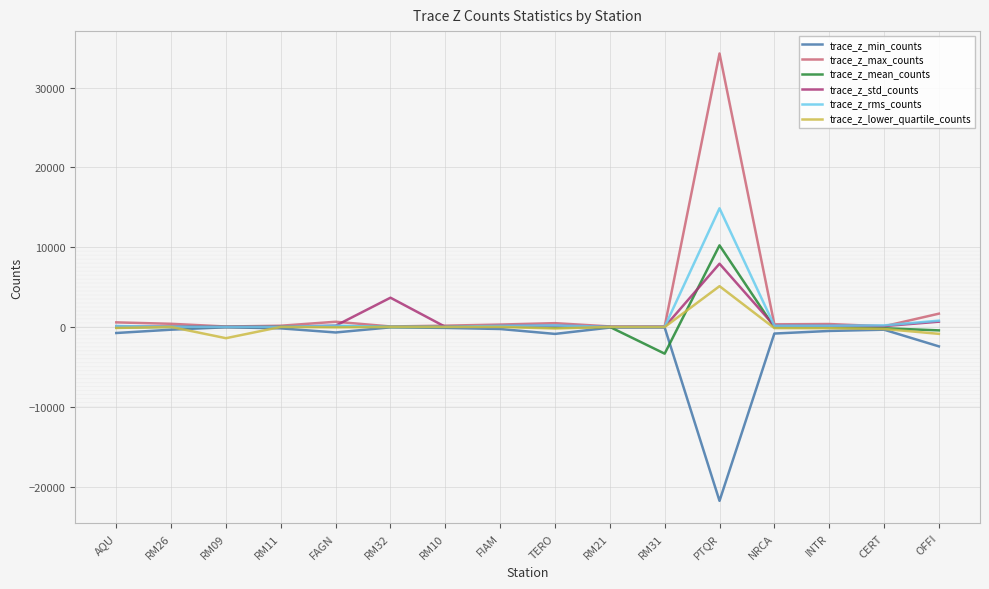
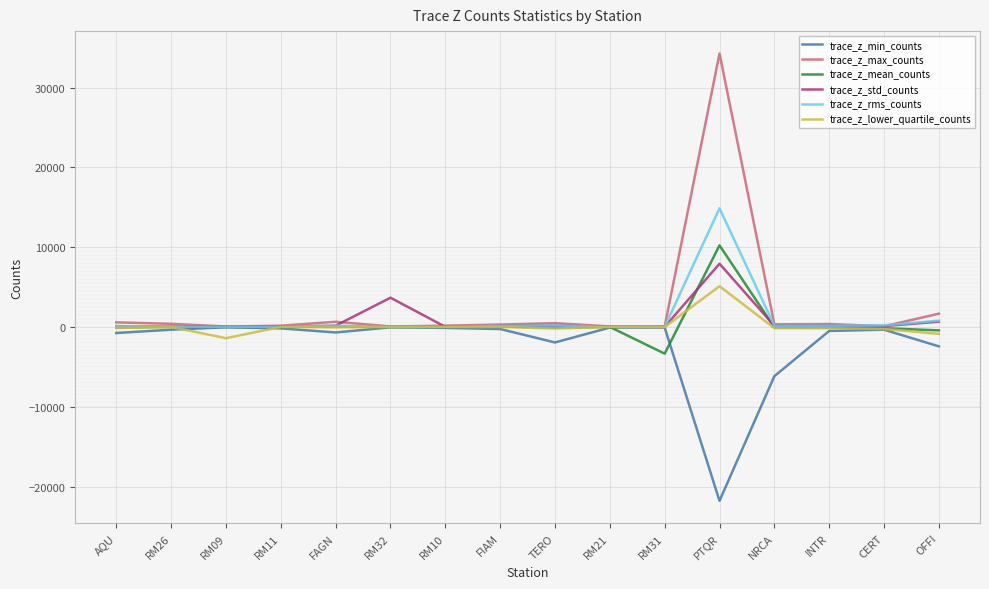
trace_z_min_counts, TERO: -1000 -> -2000
trace_z_min_counts, NRCA: -1000 -> -6000
